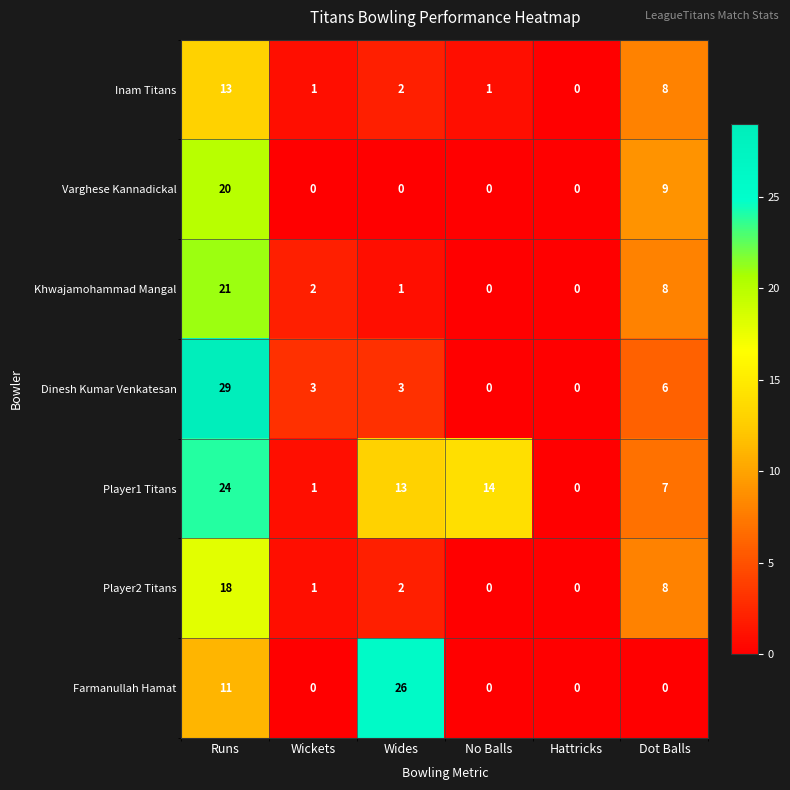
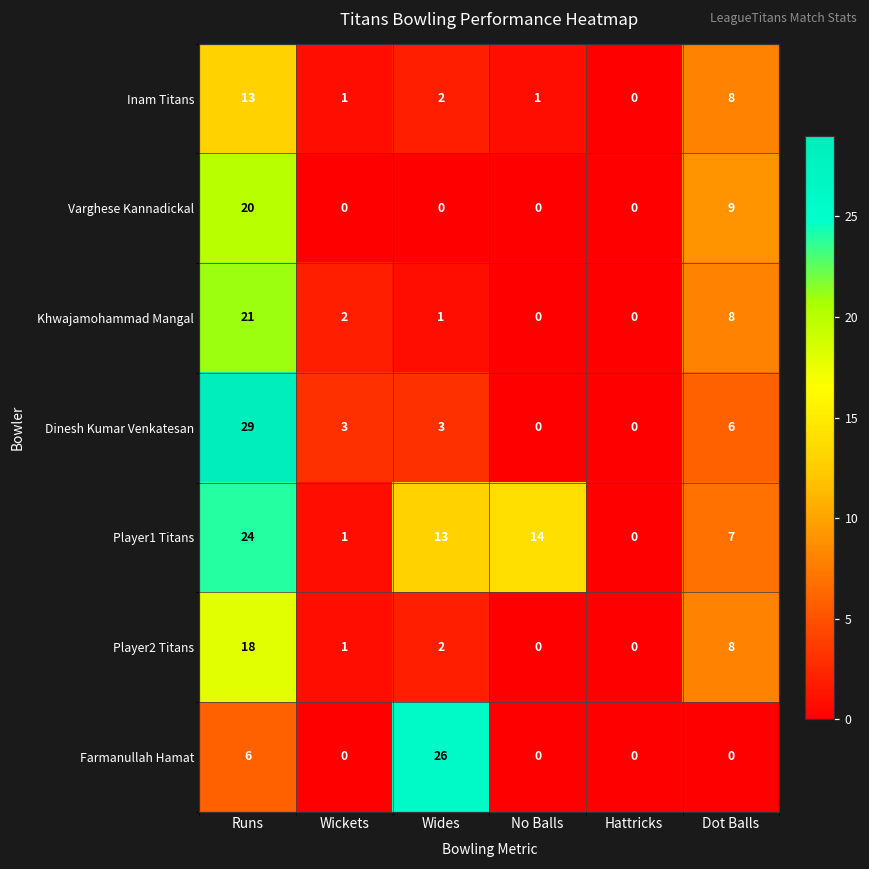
Farmanullah Hamat, Runs: 11 -> 6
